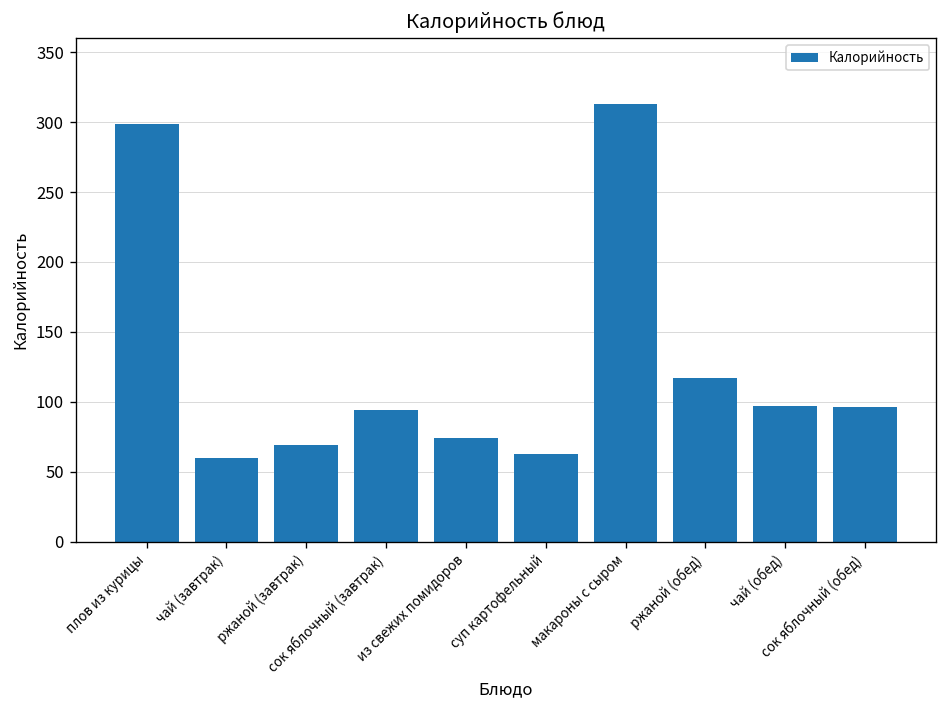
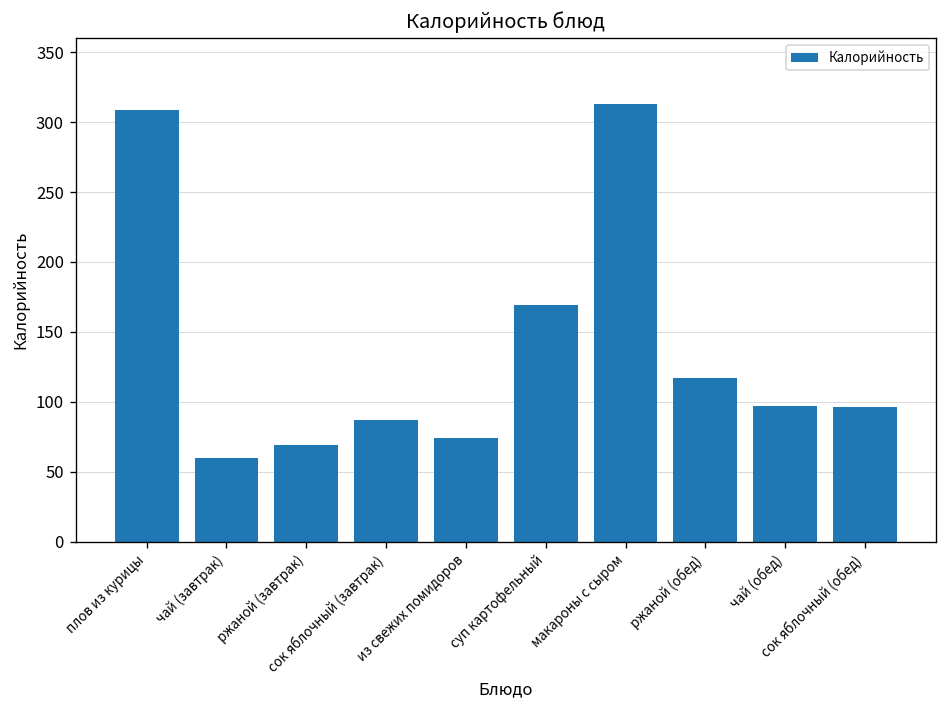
плов из курицы: 299 -> 309
сок яблочный (завтрак): 94 -> 87
суп картофельный: 63 -> 169
